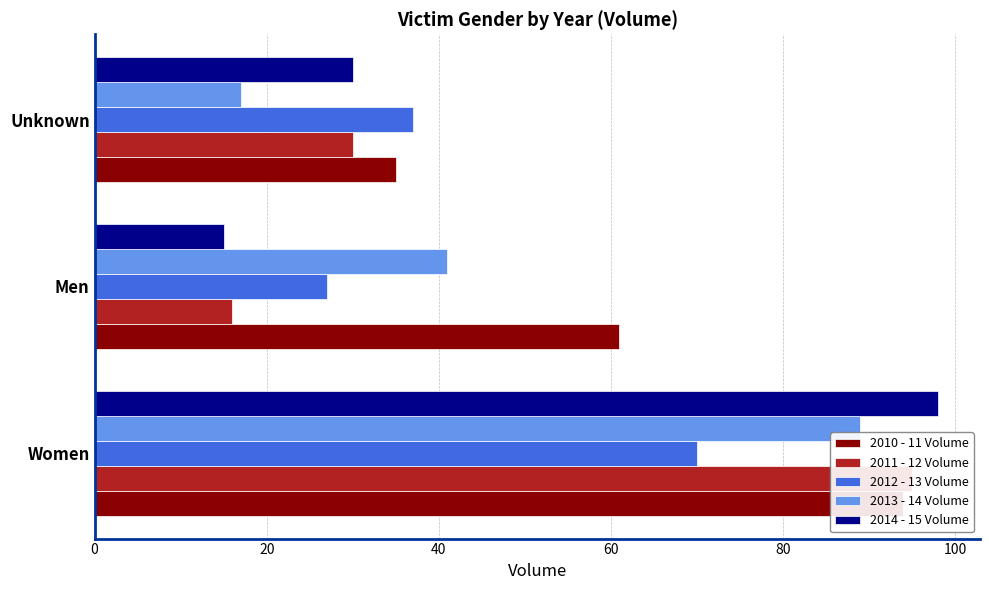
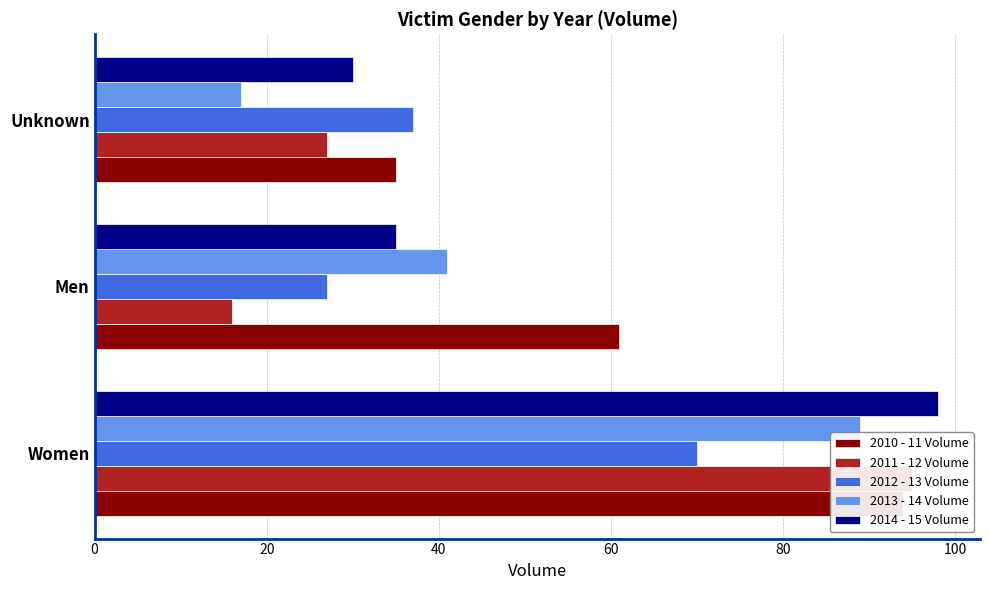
2011 - 12 Volume, Unknown: 30 -> 27
2014 - 15 Volume, Men: 15 -> 35
